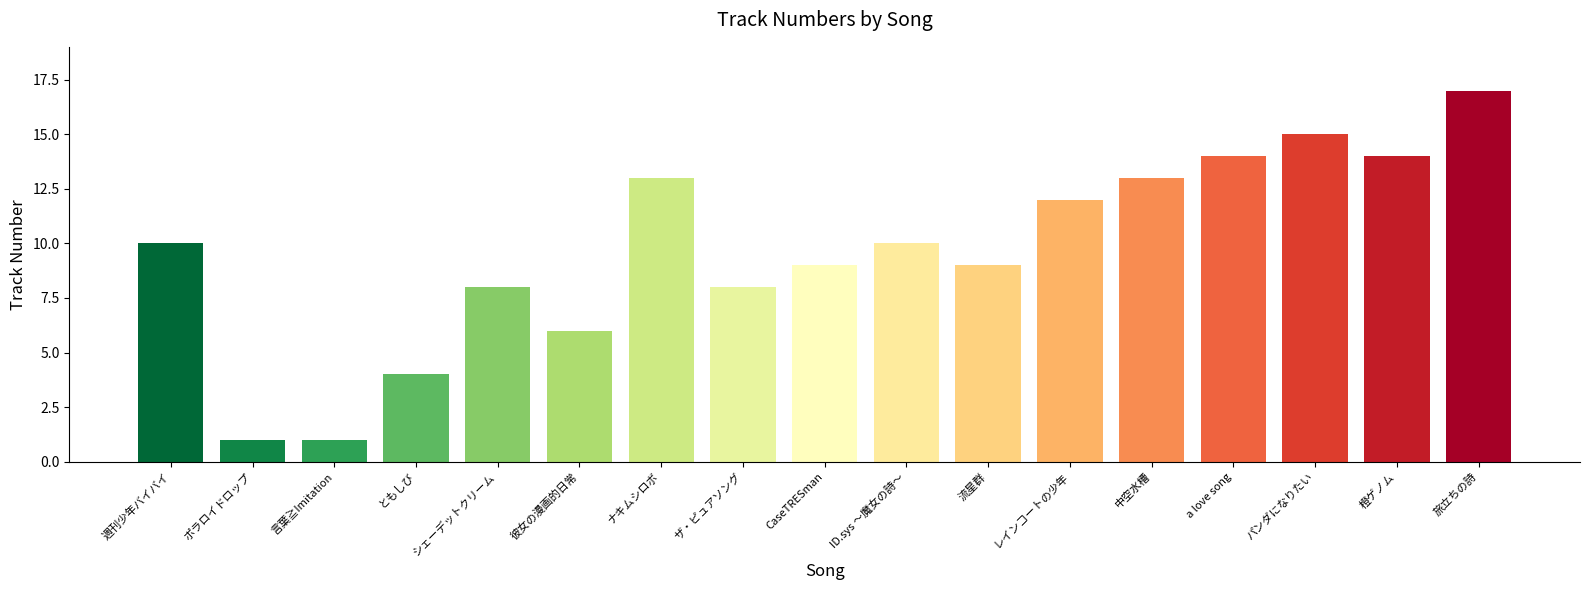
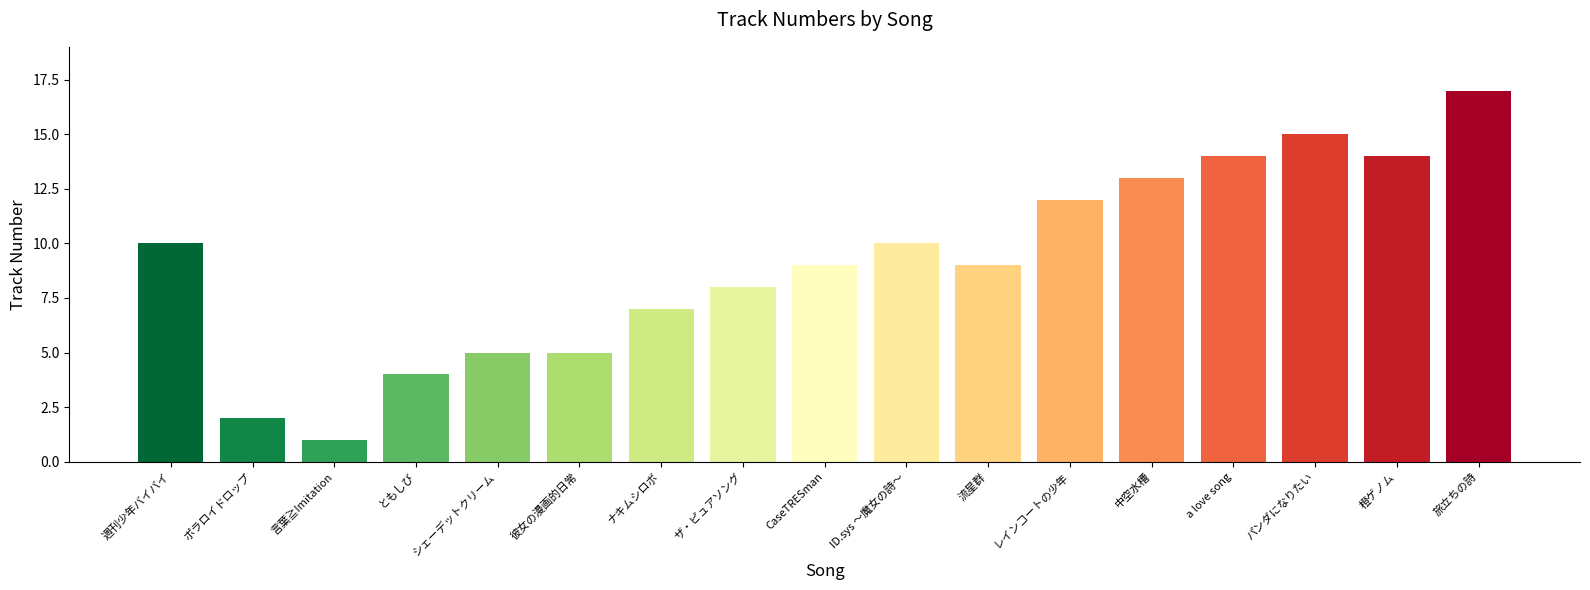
ポラロイドロップ: 1 -> 2
シェーデットクリーム: 8 -> 5
彼女の漫画的日常: 6 -> 5
ナキムシロボ: 13 -> 7
